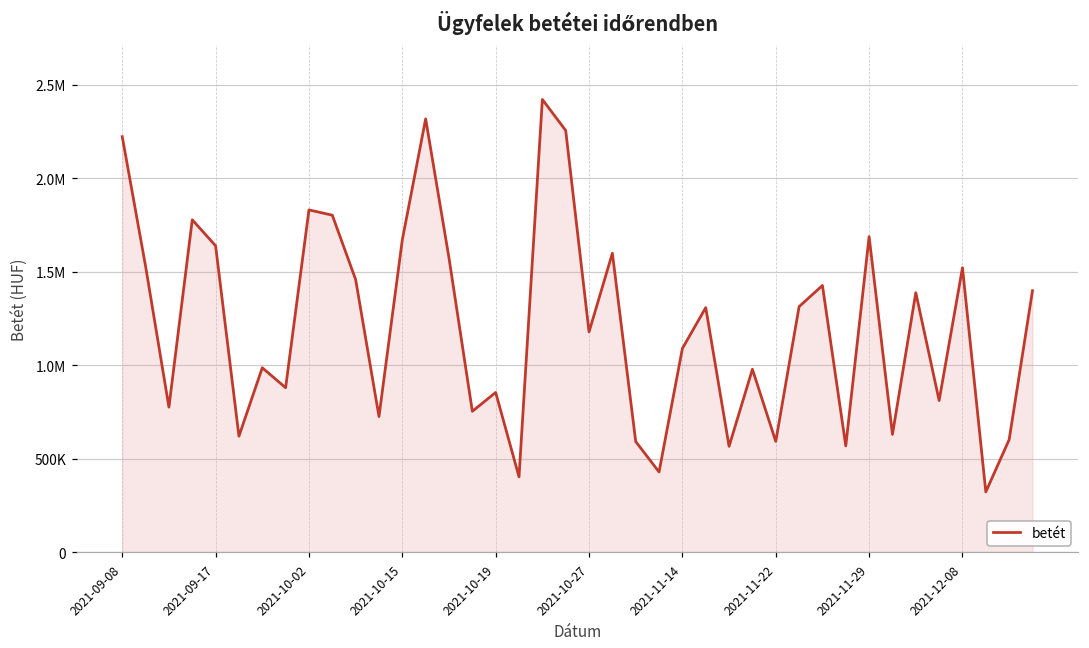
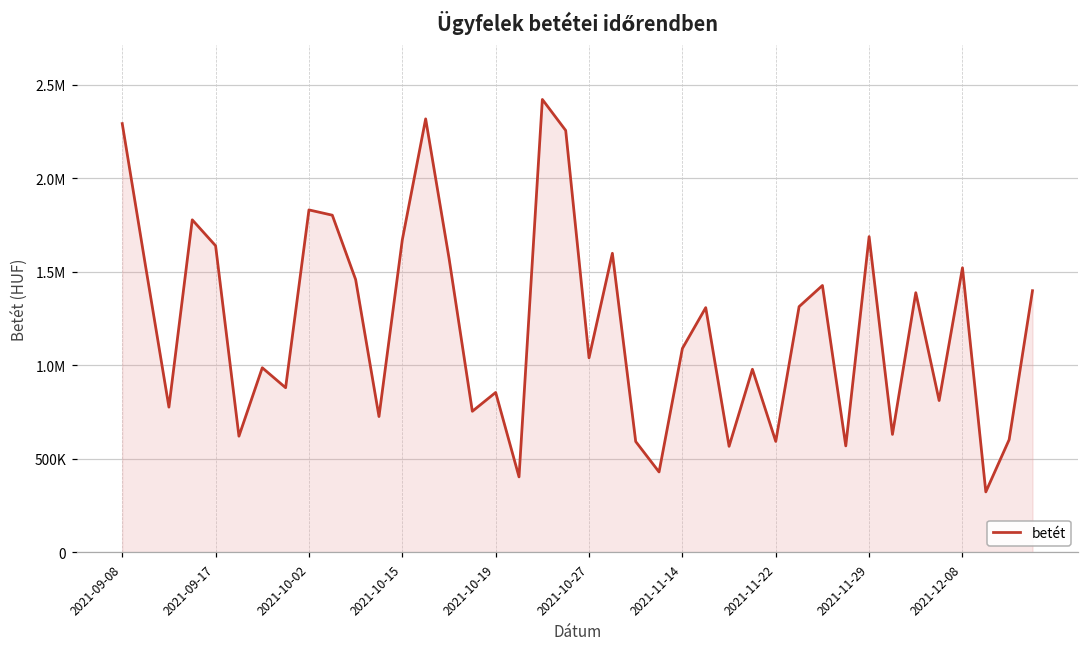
2021-09-08: 2220000 -> 2290000
2021-10-27: 1180000 -> 1040000
